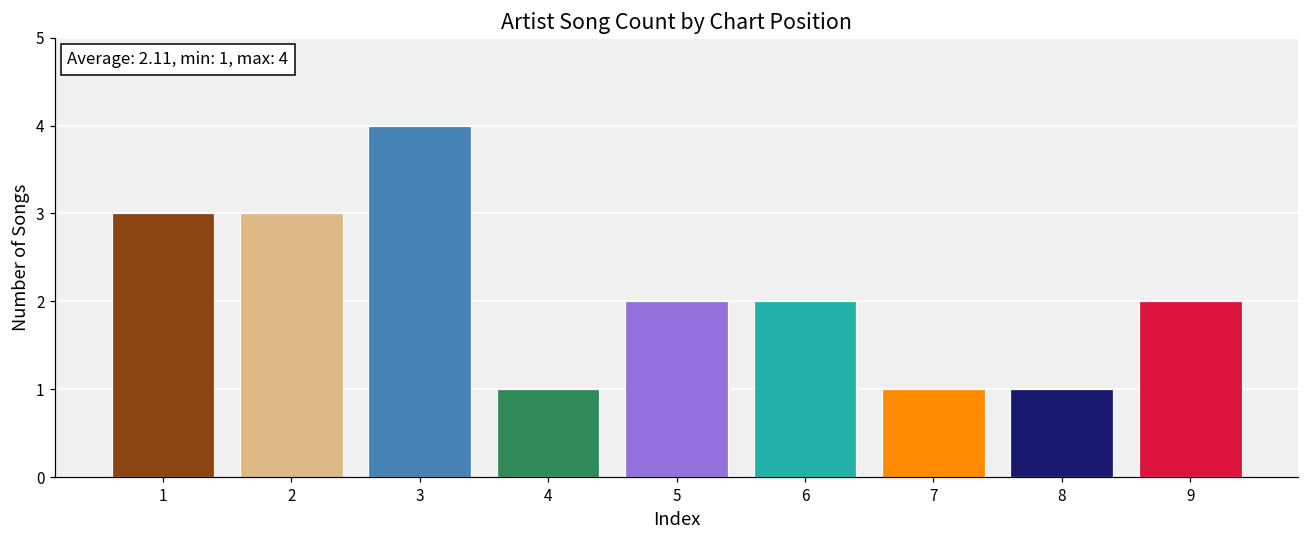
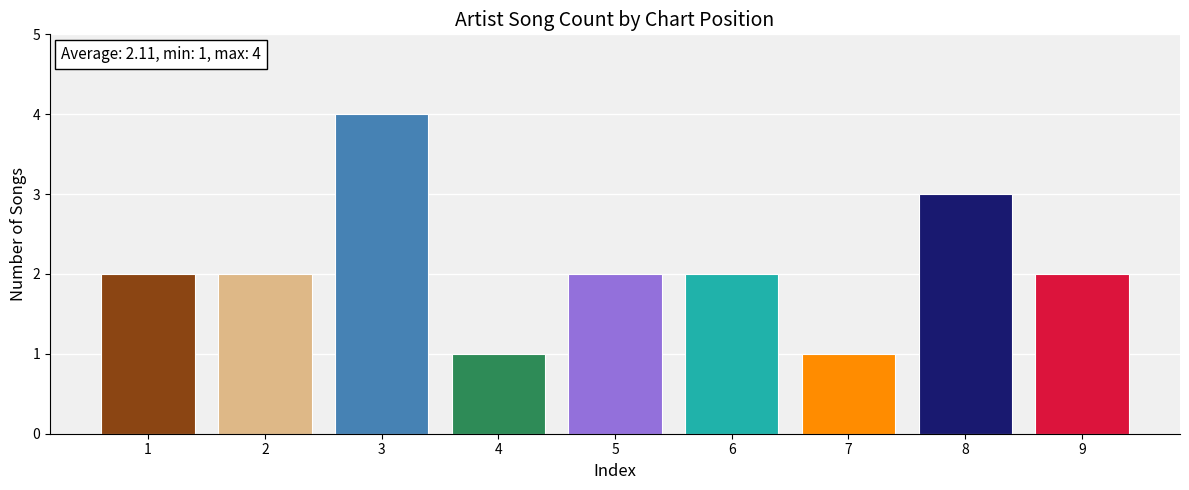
1: 3 -> 2
2: 3 -> 2
8: 1 -> 3
